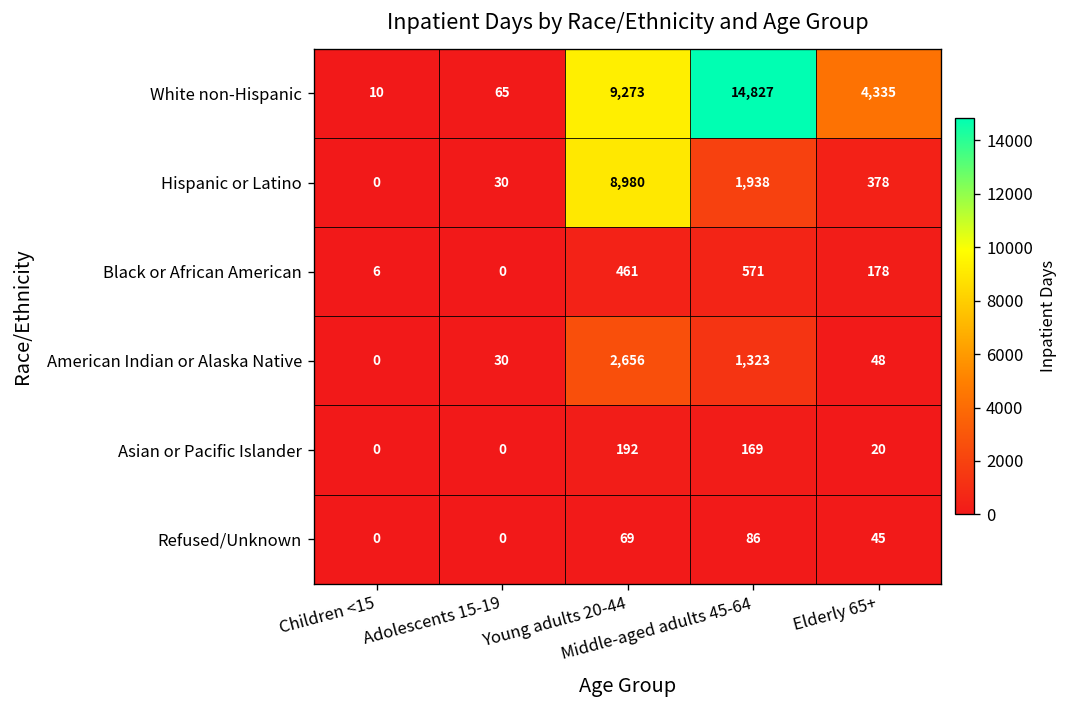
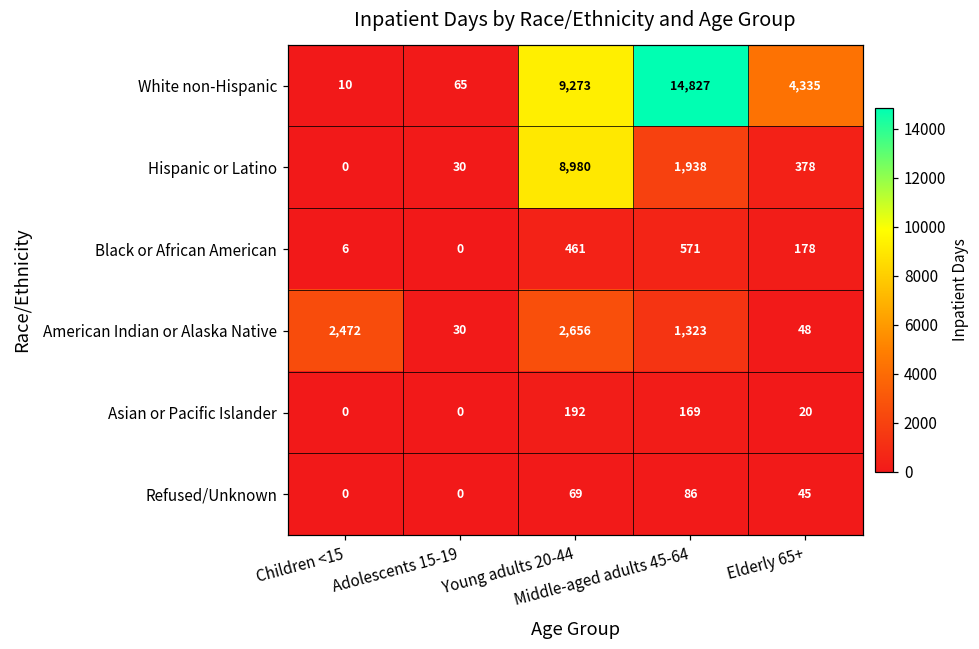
American Indian or Alaska Native, Children <15: 0 -> 2,472
